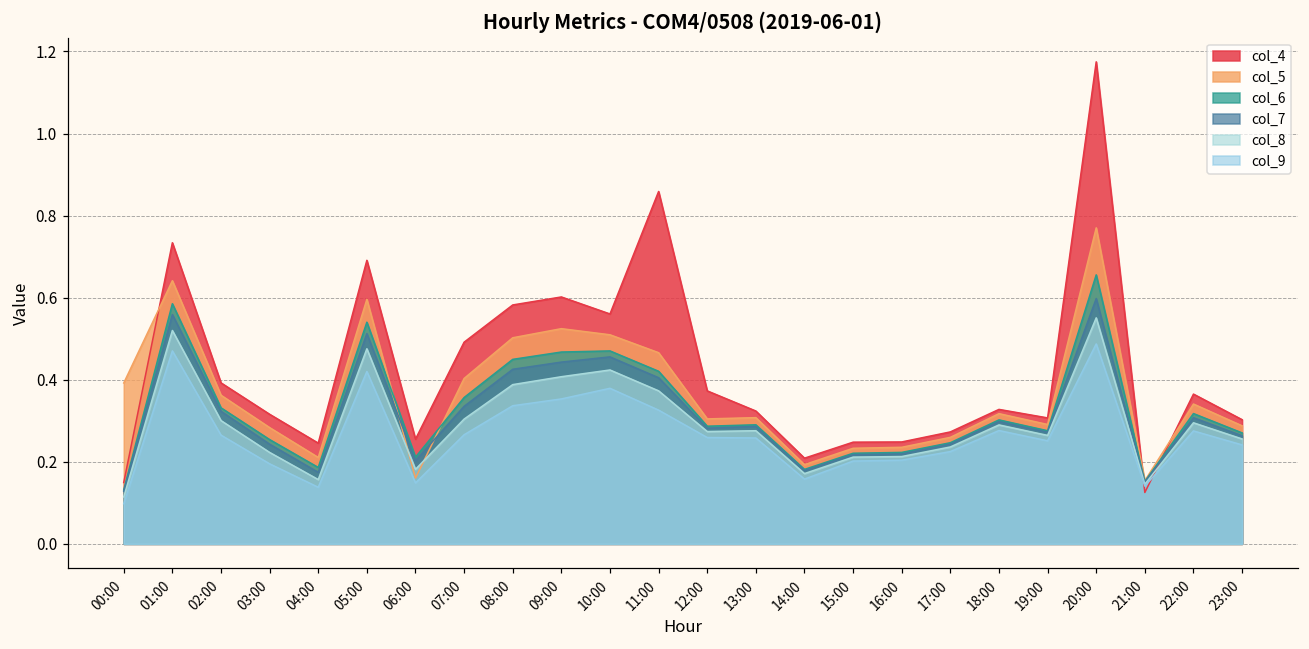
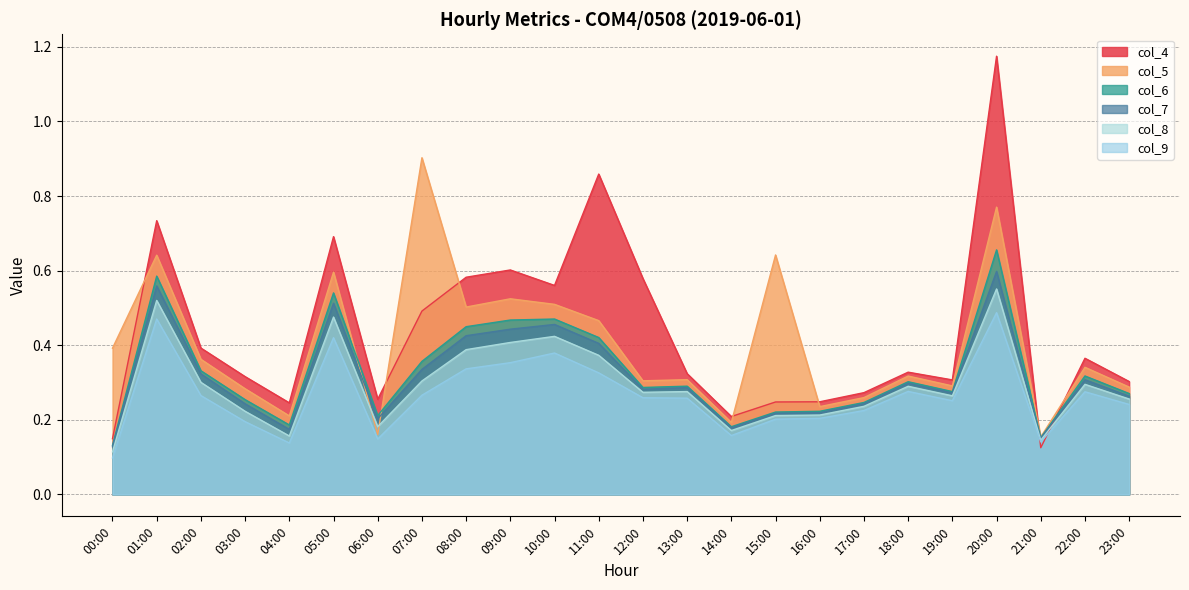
col_5, 07:00: 0.40 -> 0.90
col_4, 12:00: 0.37 -> 0.58
col_5, 15:00: 0.23 -> 0.64
